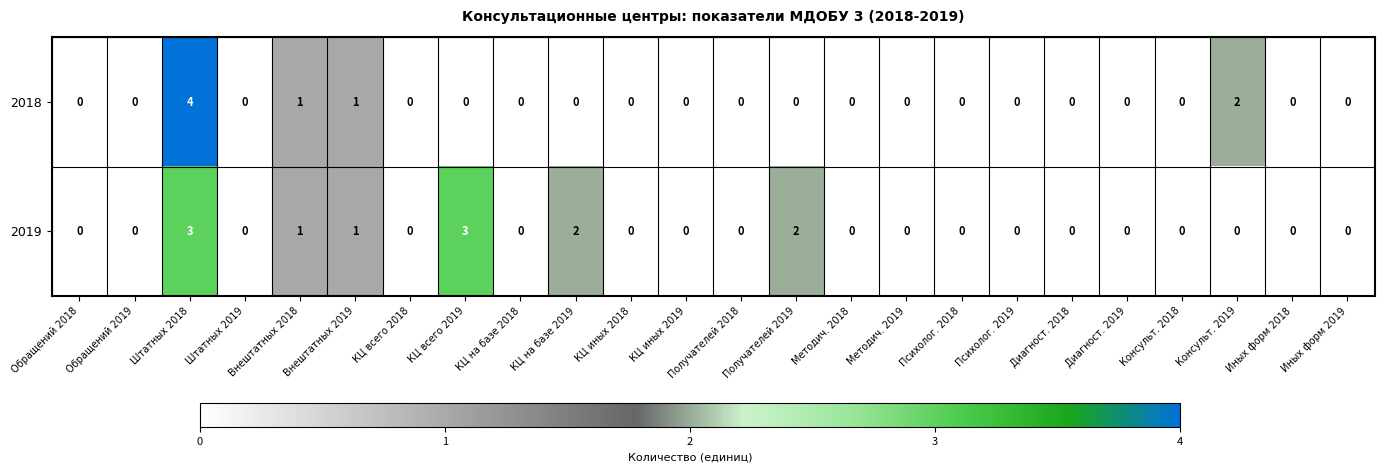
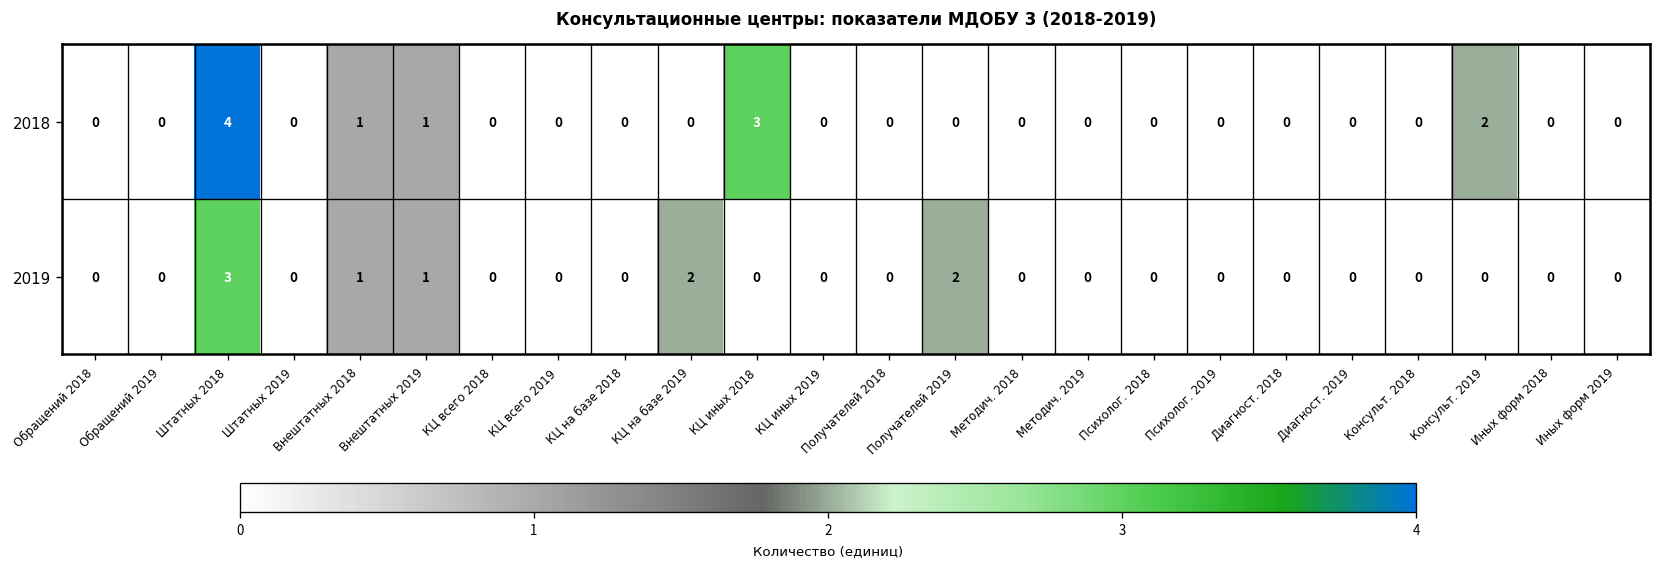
2018, КЦ иных 2018: 0 -> 3
2019, КЦ всего 2019: 3 -> 0
